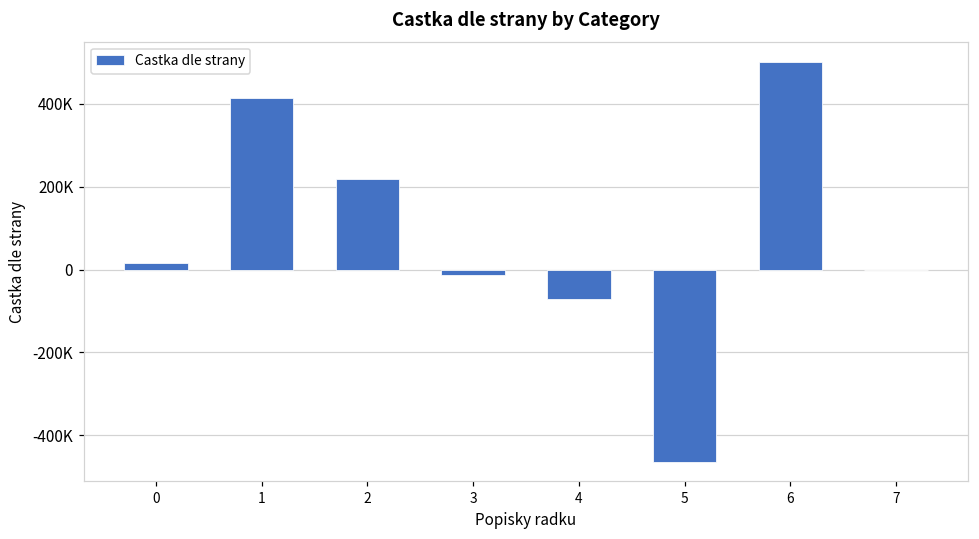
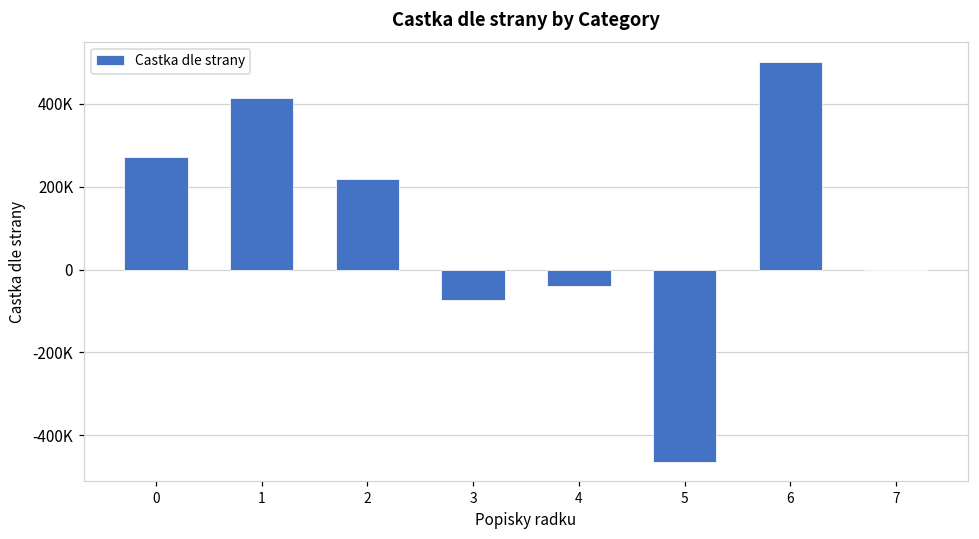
0: 20000 -> 270000
3: -10000 -> -70000
4: -70000 -> -40000
